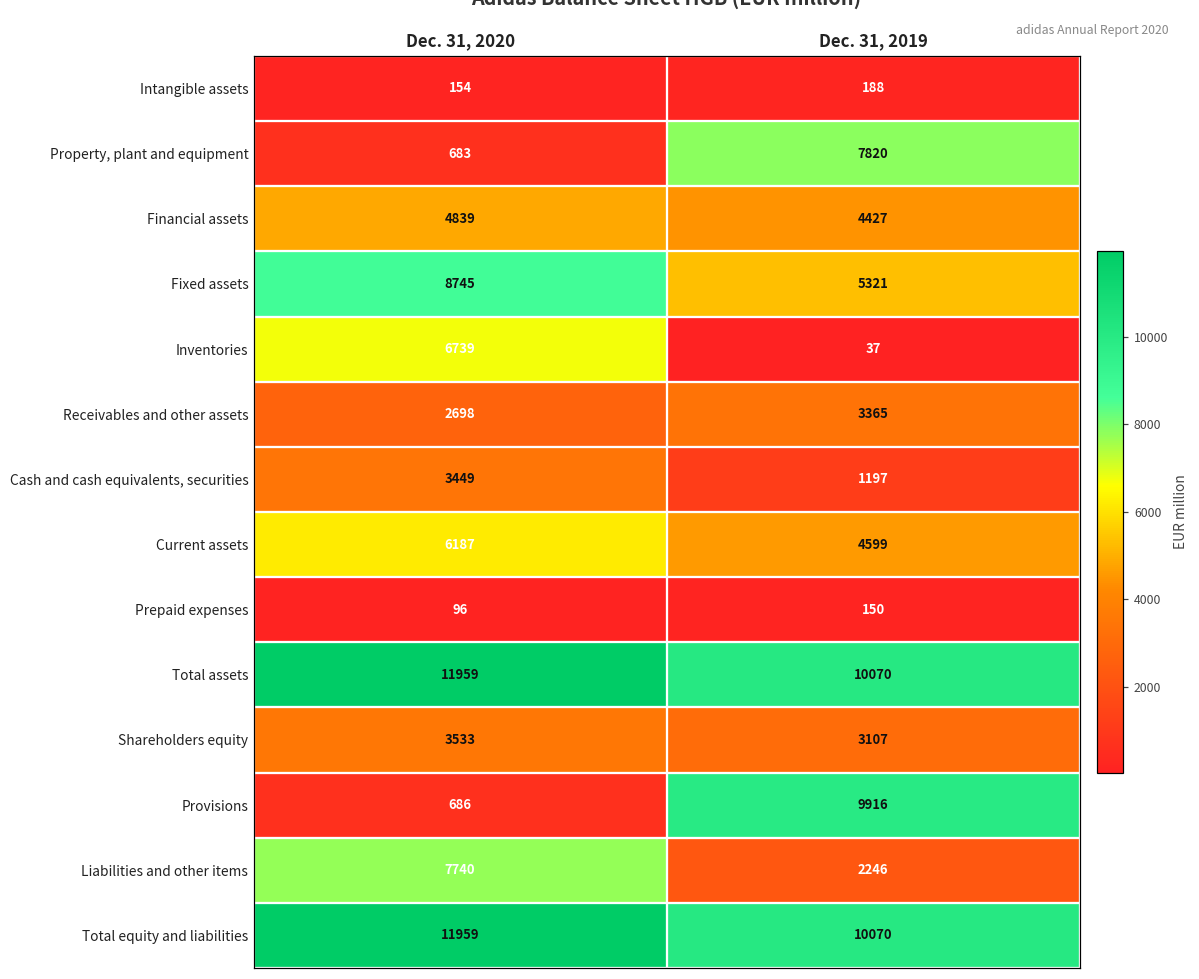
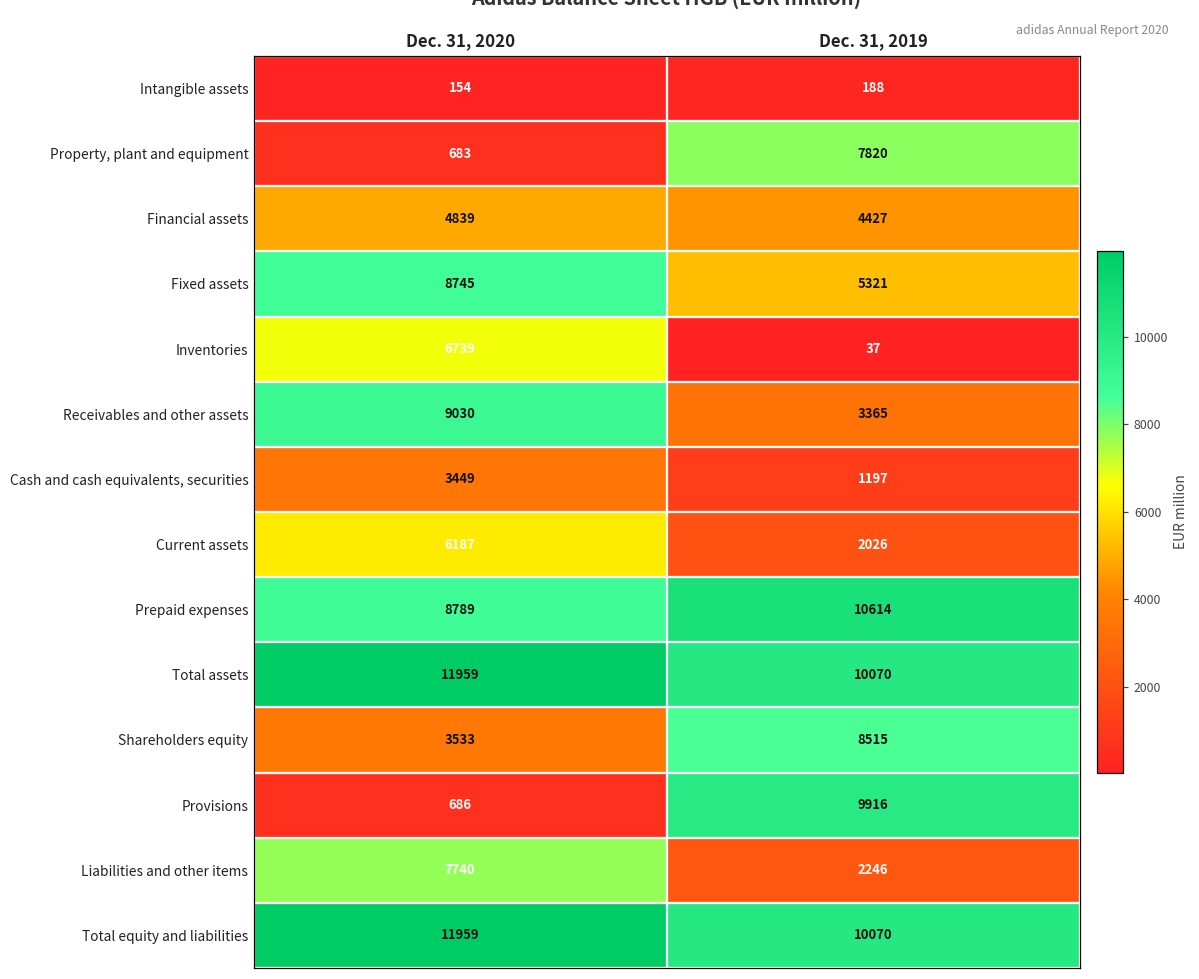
Receivables and other assets, Dec. 31, 2020: 2698 -> 9030
Current assets, Dec. 31, 2019: 4599 -> 2026
Prepaid expenses, Dec. 31, 2020: 96 -> 8789
Prepaid expenses, Dec. 31, 2019: 150 -> 10614
Shareholders equity, Dec. 31, 2019: 3107 -> 8515
